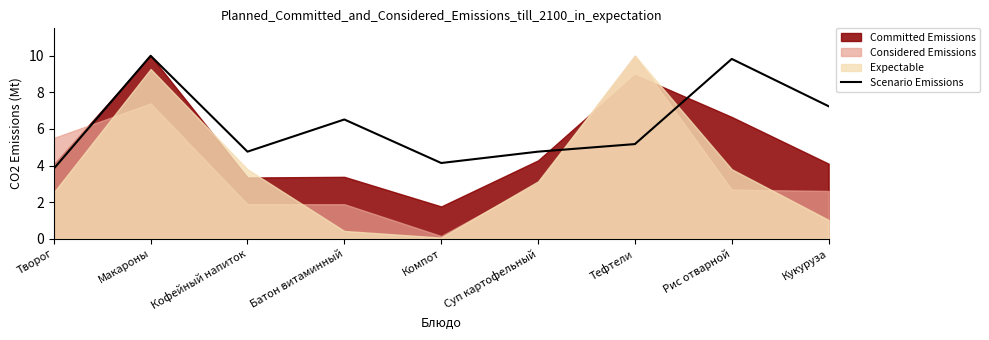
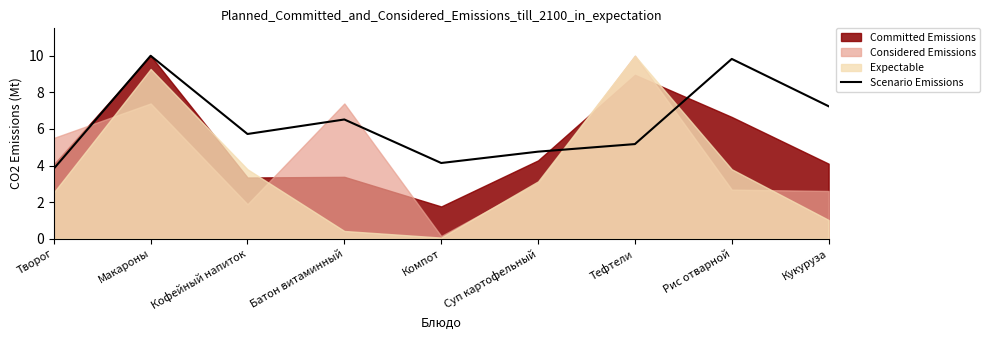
Scenario Emissions, Кофейный напиток: 4.8 -> 5.7
Considered Emissions, Батон витаминный: 1.9 -> 7.4
